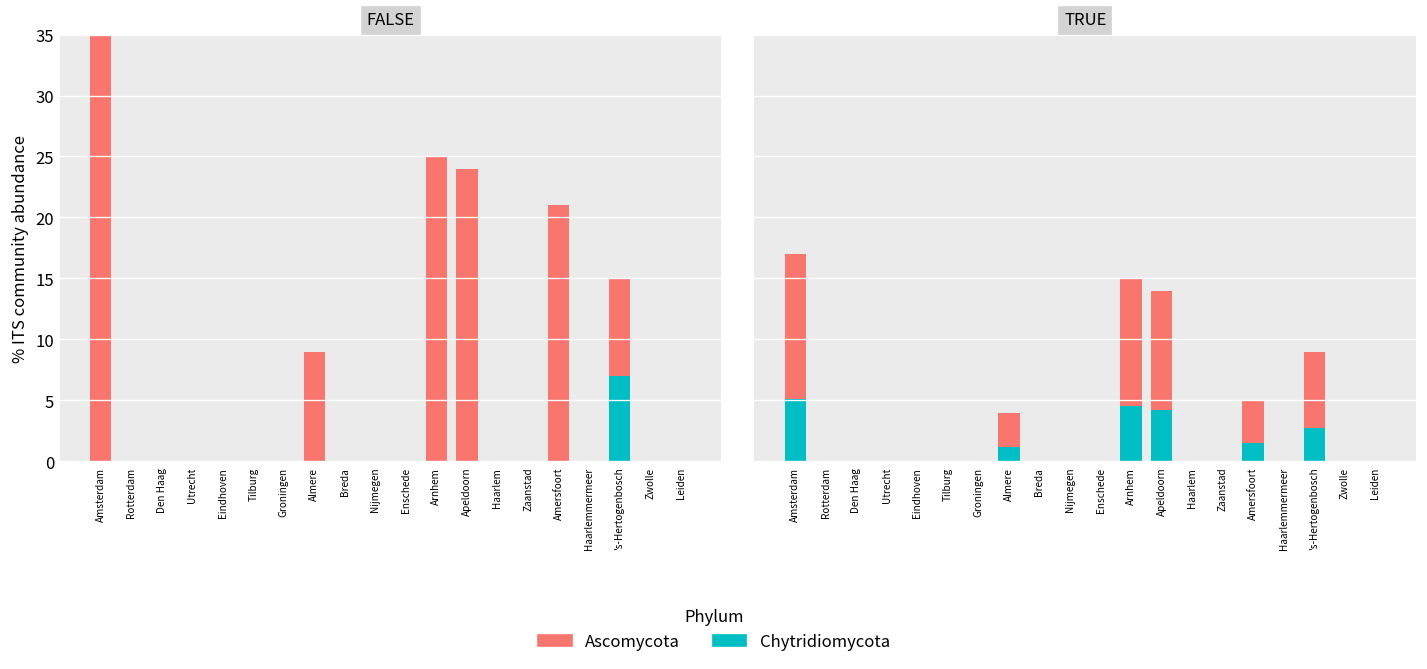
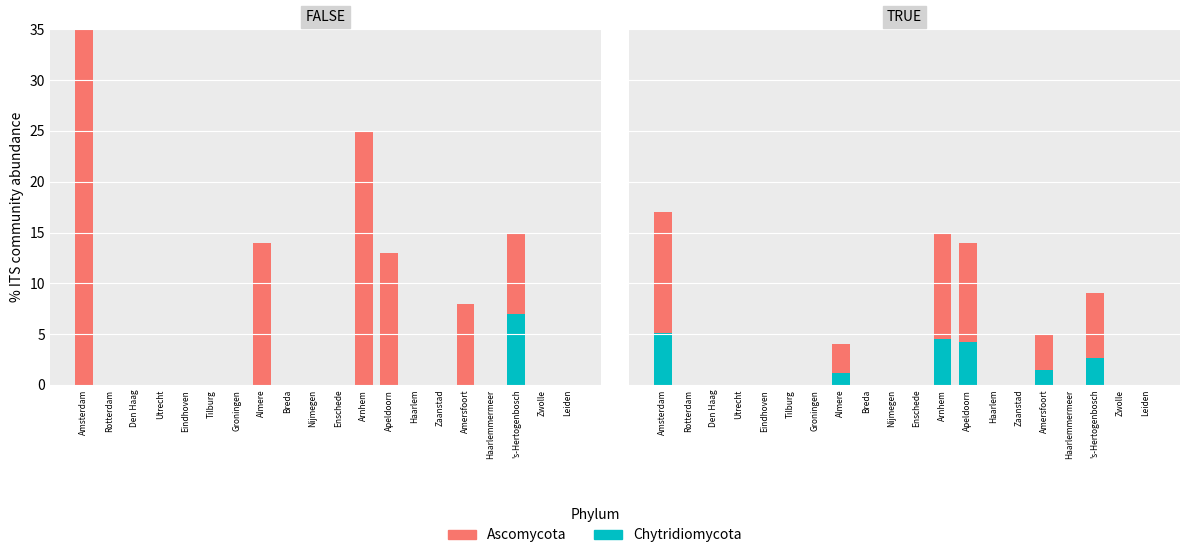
FALSE, Ascomycota, Almere: 9 -> 14
FALSE, Ascomycota, Apeldoorn: 24 -> 13
FALSE, Ascomycota, Amersfoort: 21 -> 8
